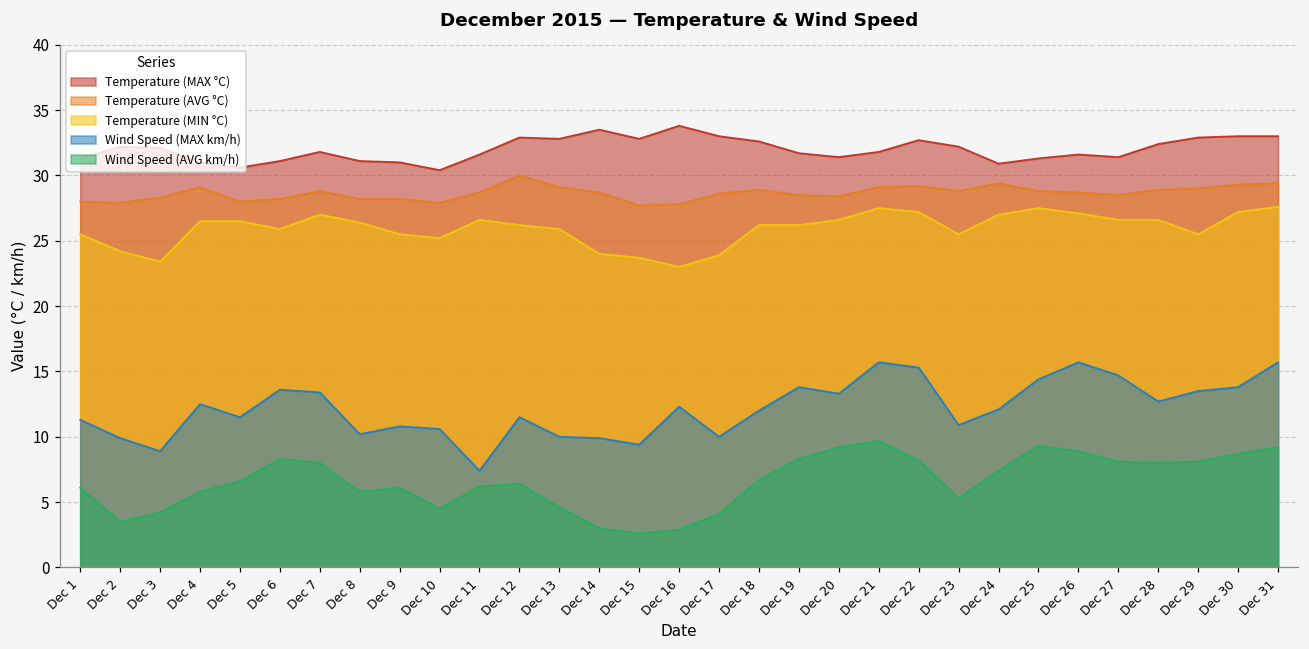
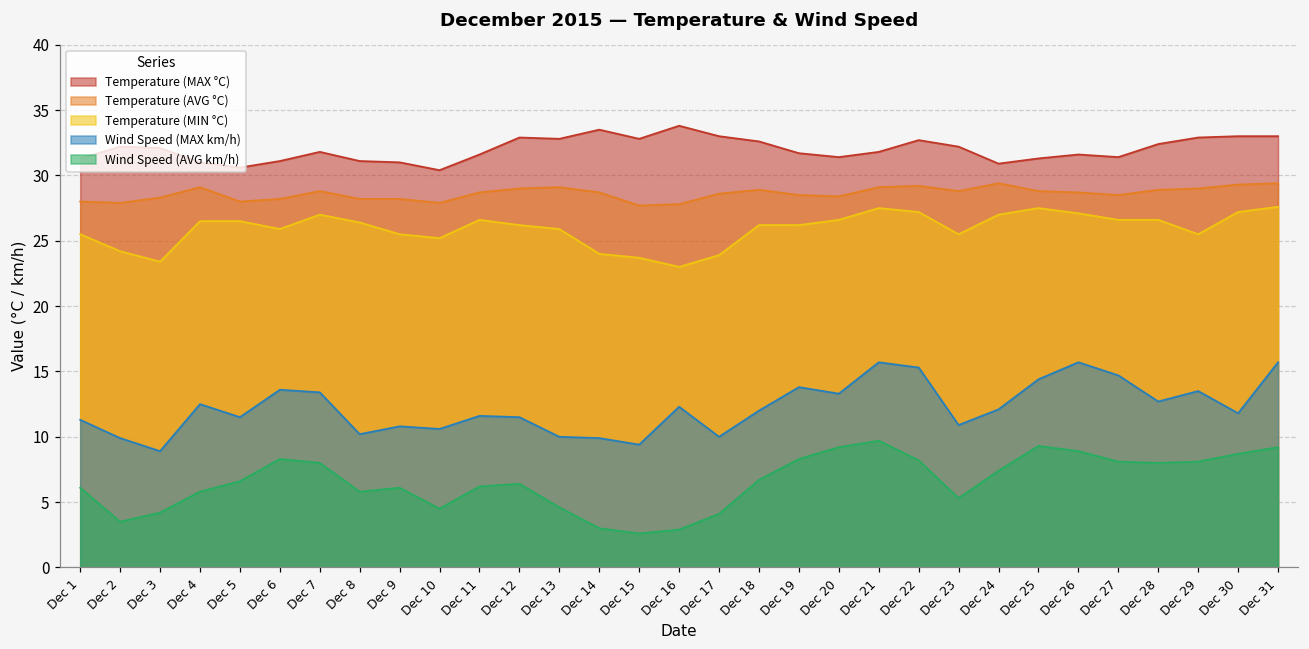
Wind Speed (MAX km/h), Dec 11: 7.4 -> 11.6
Temperature (AVG °C), Dec 12: 30 -> 29
Wind Speed (MAX km/h), Dec 30: 13.8 -> 11.8
